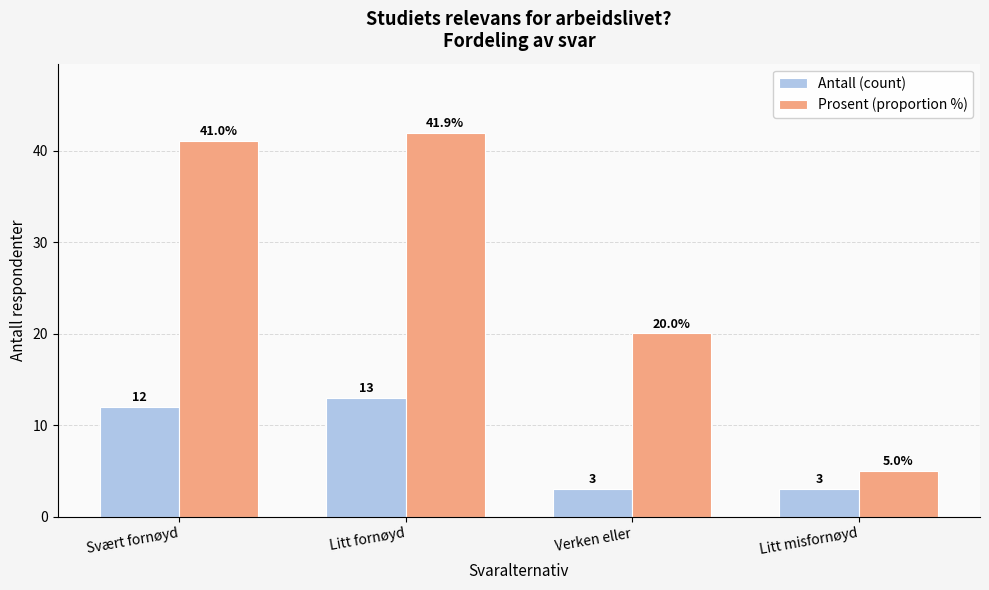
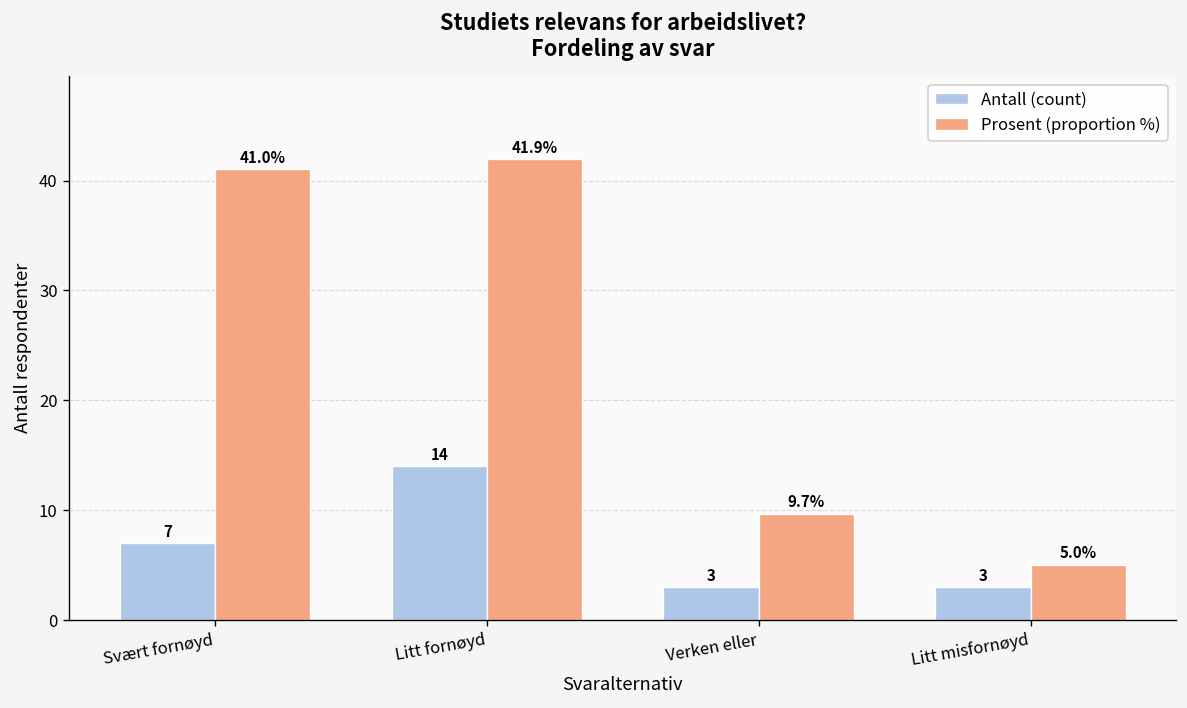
Antall (count), Svært fornøyd: 12 -> 7
Antall (count), Litt fornøyd: 13 -> 14
Prosent (proportion %), Verken eller: 20.0% -> 9.7%
